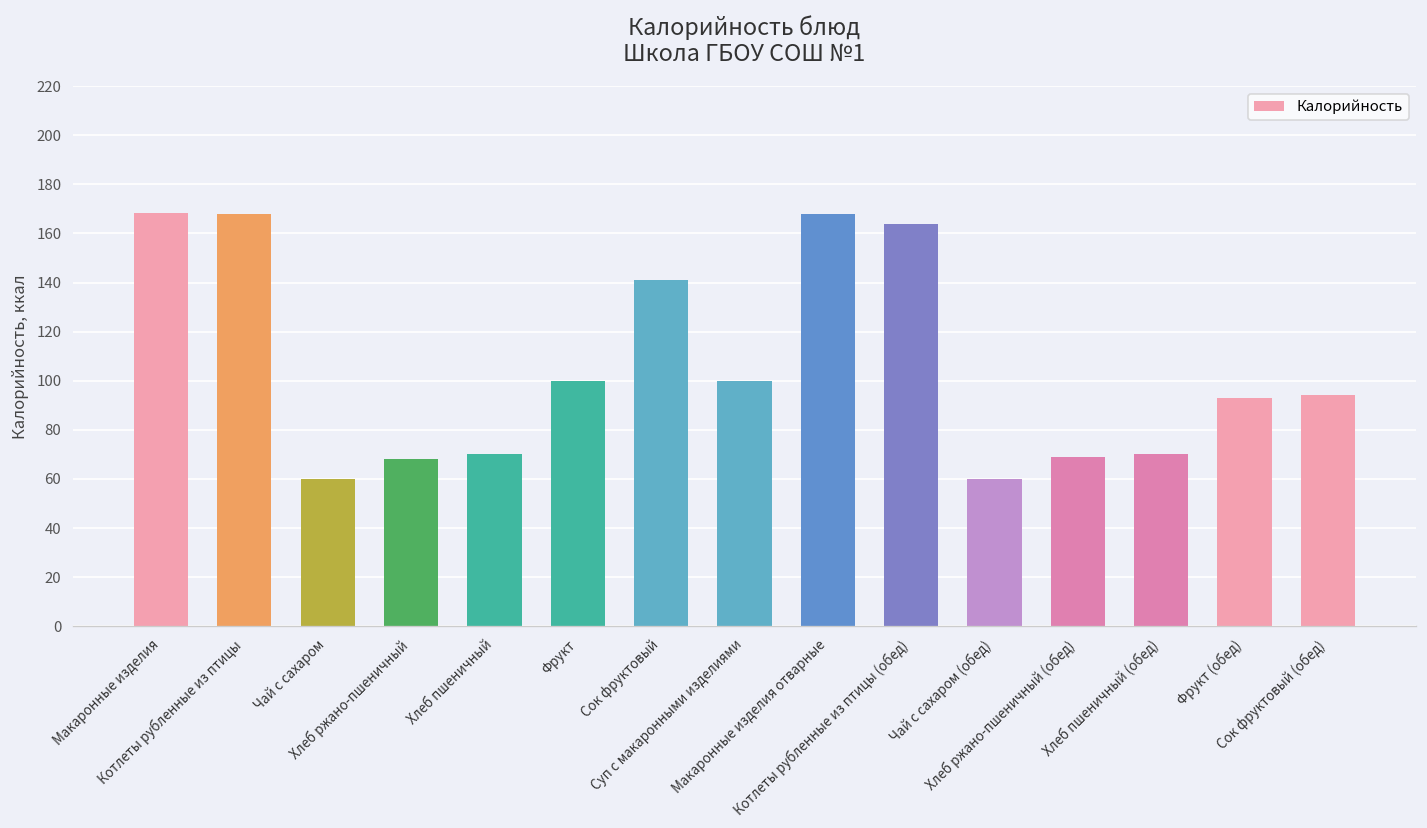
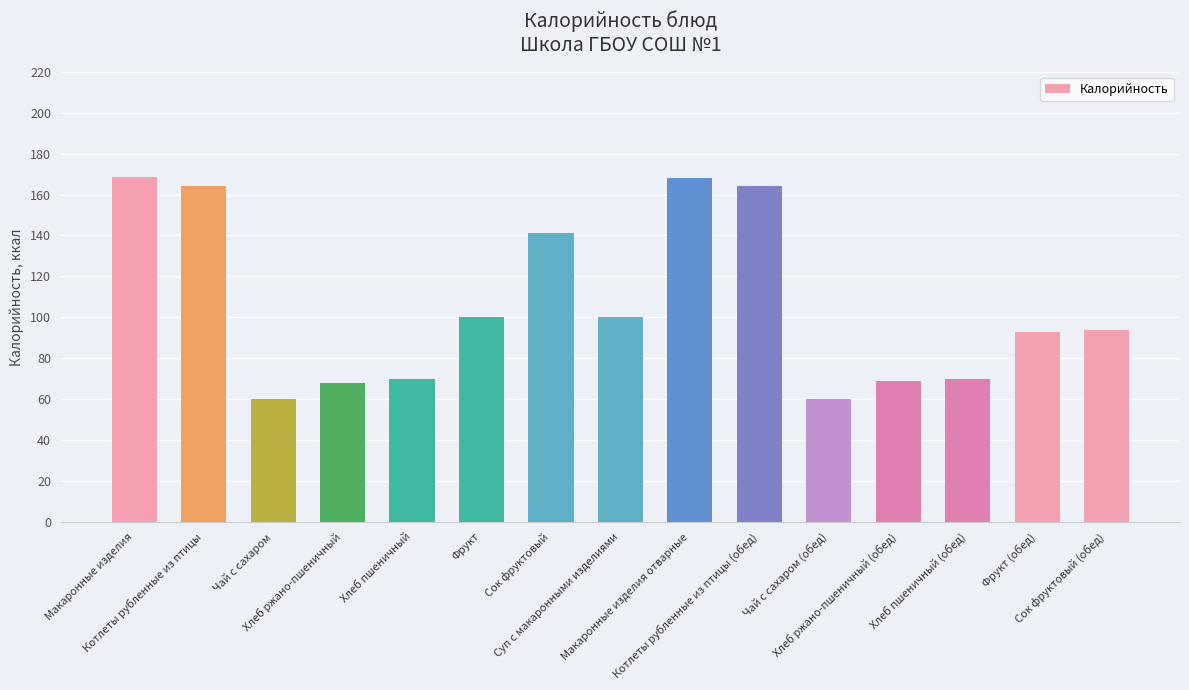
Котлеты рубленные из птицы: 168 -> 164
